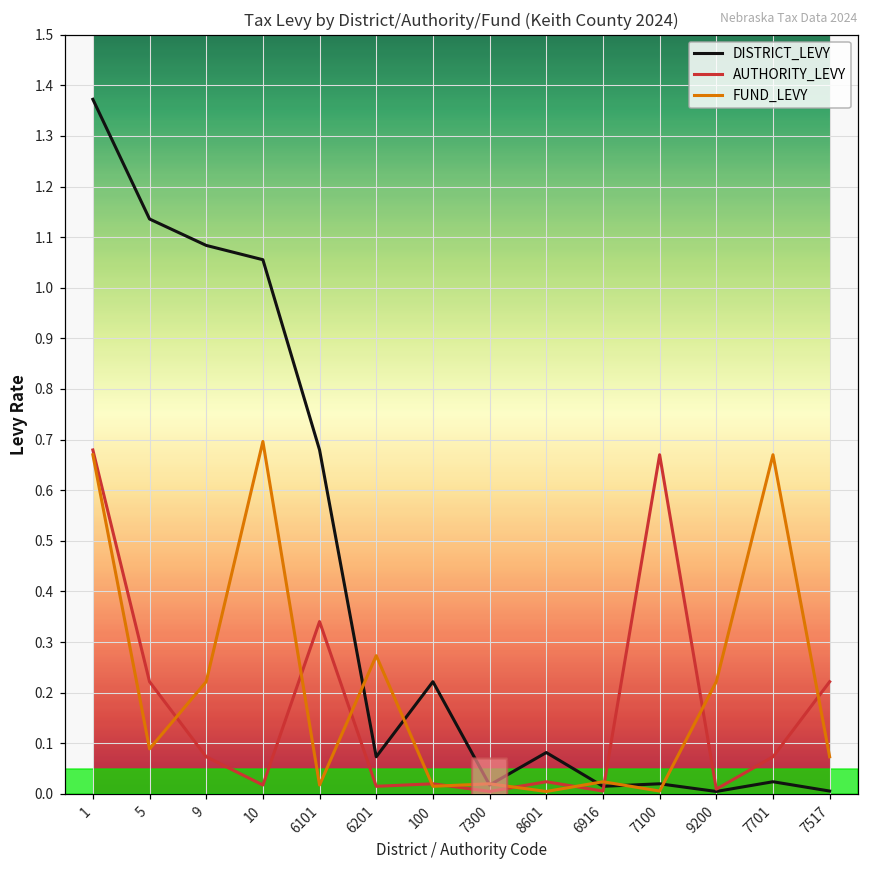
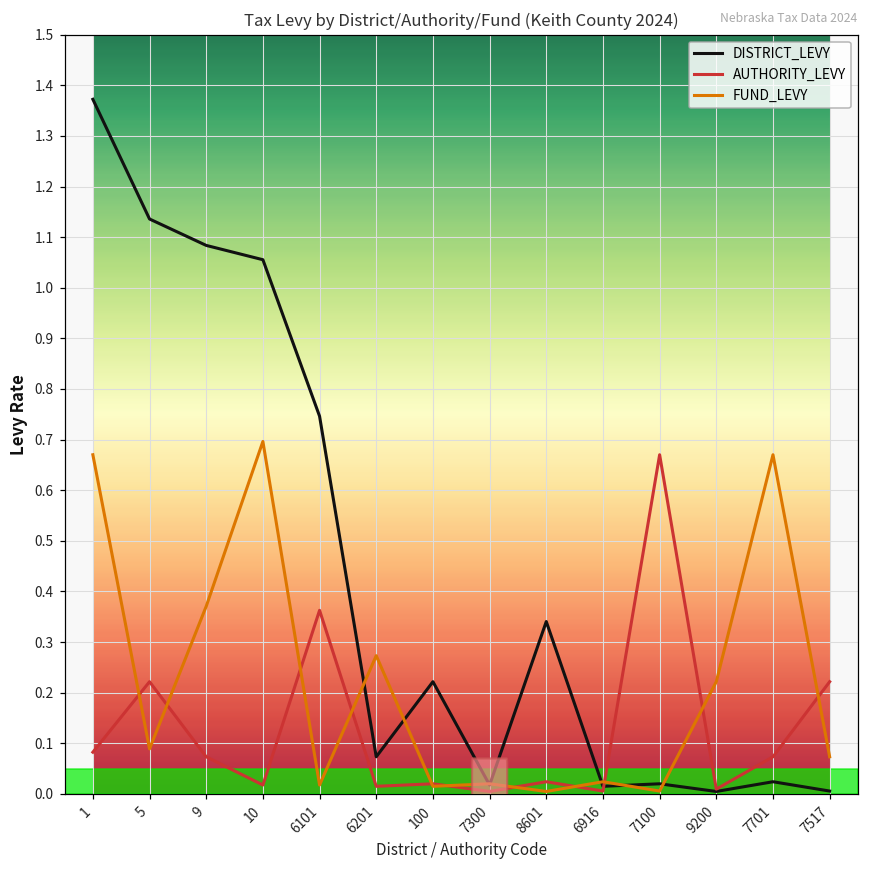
AUTHORITY_LEVY, 1: 0.68 -> 0.08
FUND_LEVY, 9: 0.22 -> 0.37
DISTRICT_LEVY, 6101: 0.68 -> 0.75
AUTHORITY_LEVY, 6101: 0.34 -> 0.36
DISTRICT_LEVY, 8601: 0.08 -> 0.34
